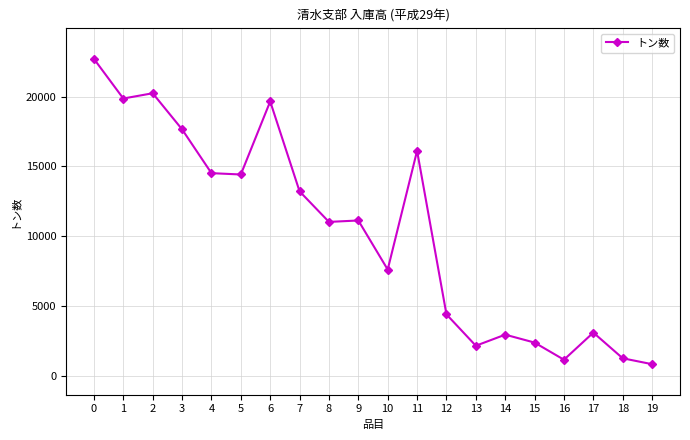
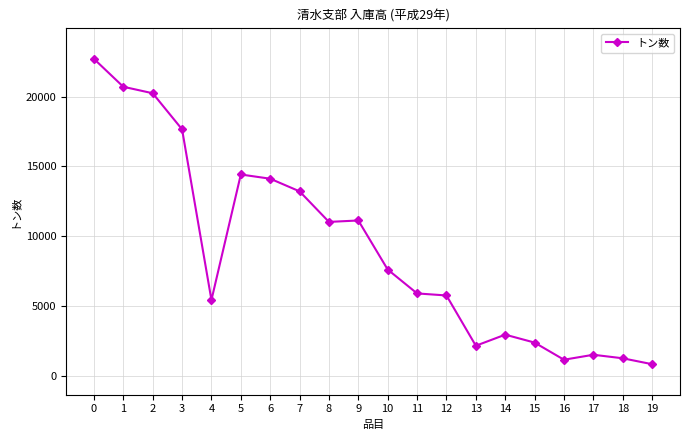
1: 19900 -> 20700
4: 14500 -> 5400
6: 19700 -> 14100
11: 16100 -> 5900
12: 4400 -> 5800
17: 3100 -> 1500
